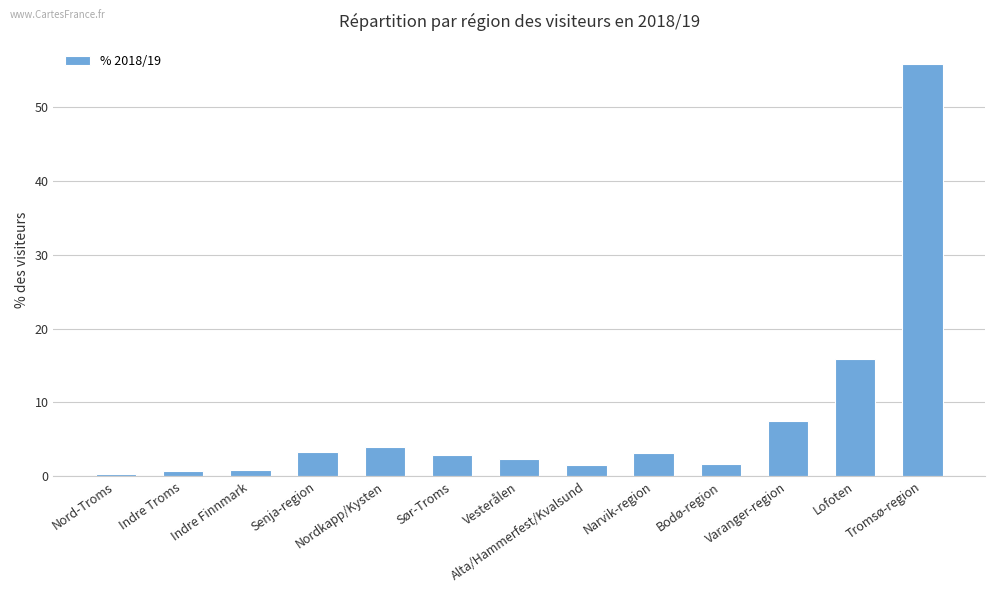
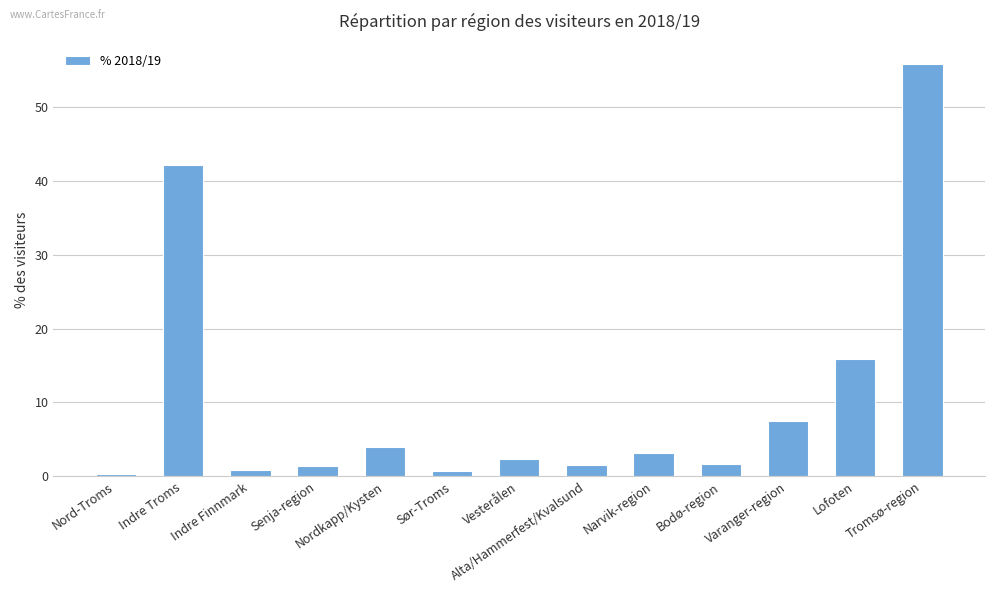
Indre Troms: 1 -> 42
Senja-region: 3 -> 1
Sør-Troms: 3 -> 1
